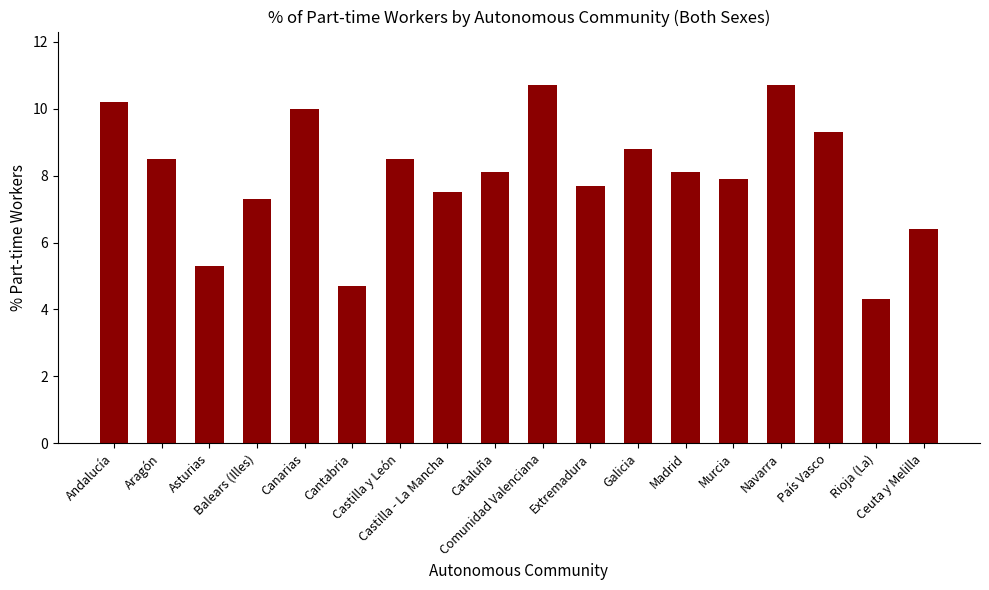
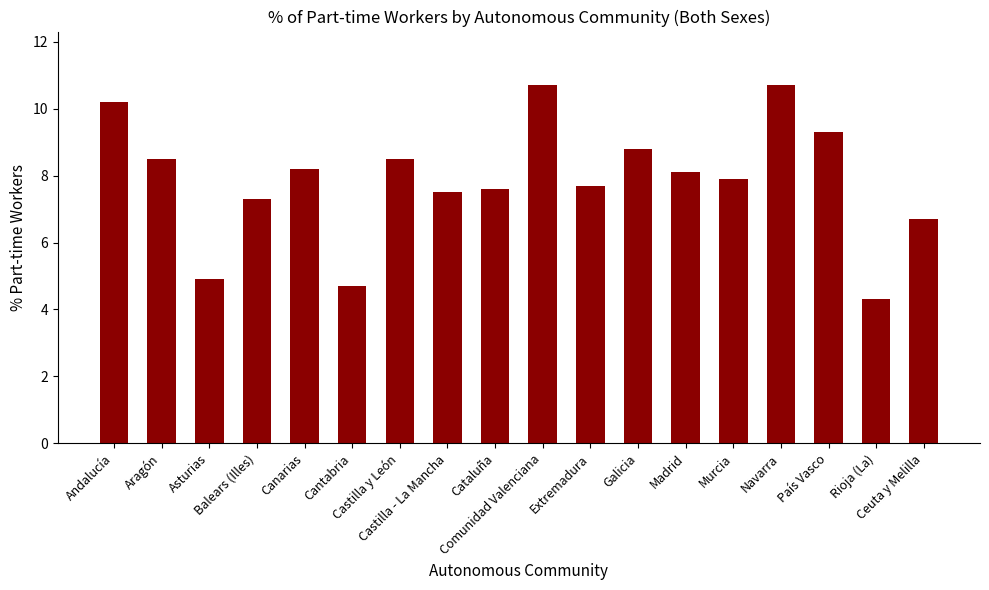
Asturias: 5.3 -> 4.9
Canarias: 10.0 -> 8.2
Cataluña: 8.1 -> 7.6
Ceuta y Melilla: 6.4 -> 6.7
